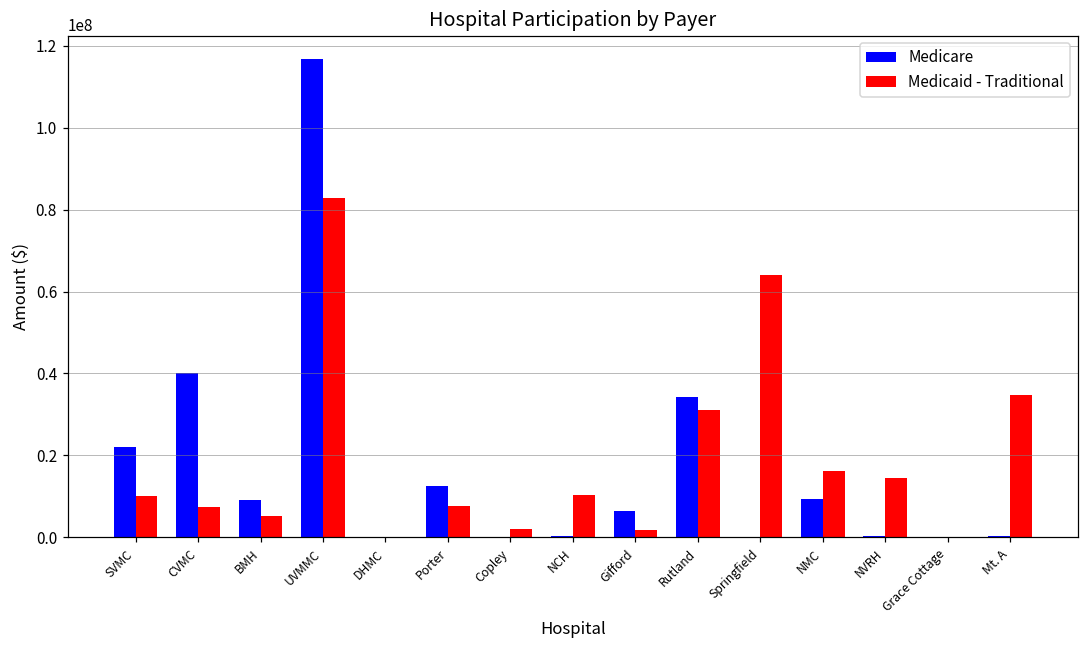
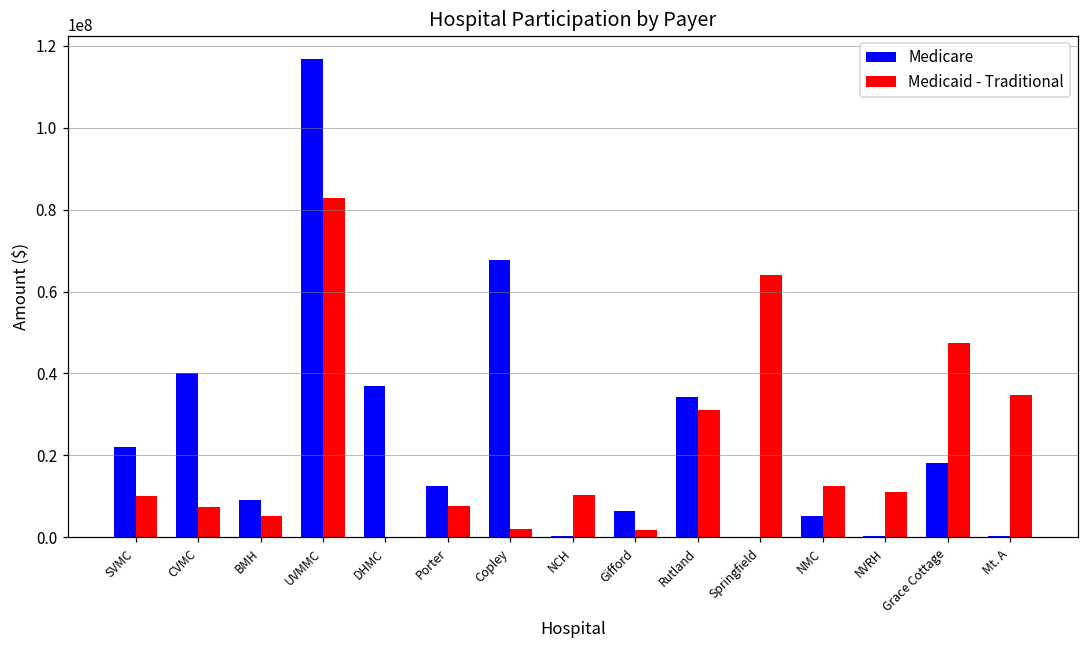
Medicare, DHMC: 0 -> 37000000
Medicare, Copley: 0 -> 68000000
Medicare, NMC: 9000000 -> 5000000
Medicaid - Traditional, NMC: 16000000 -> 13000000
Medicaid - Traditional, NVRH: 14000000 -> 11000000
Medicare, Grace Cottage: 0 -> 18000000
Medicaid - Traditional, Grace Cottage: 0 -> 47000000
